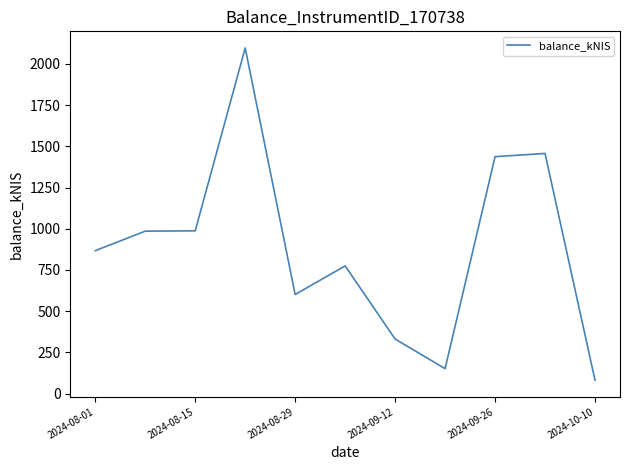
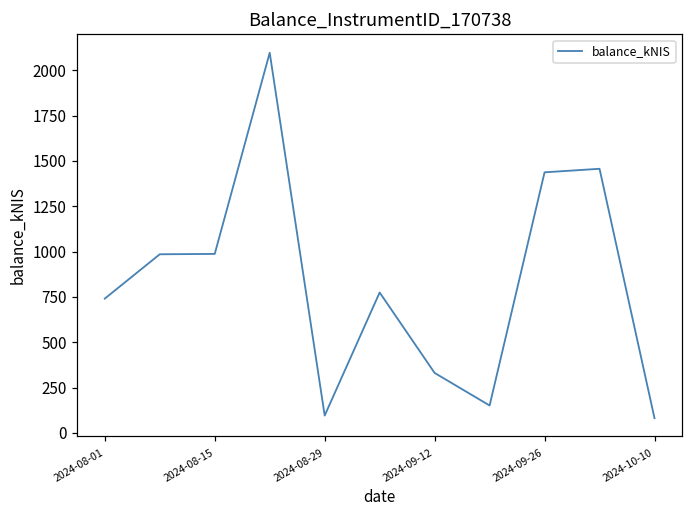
2024-08-01: 870 -> 740
2024-08-29: 600 -> 100
